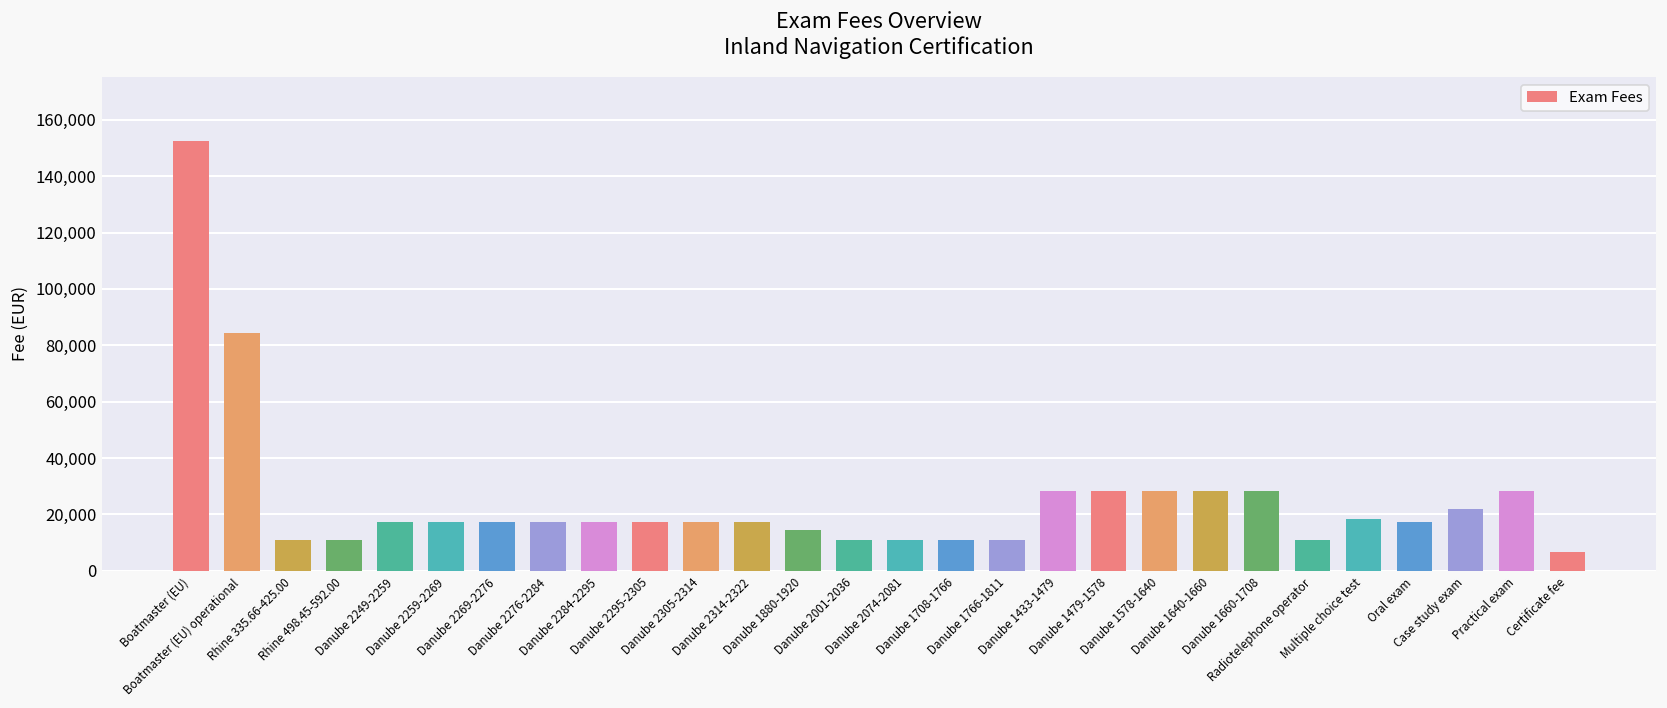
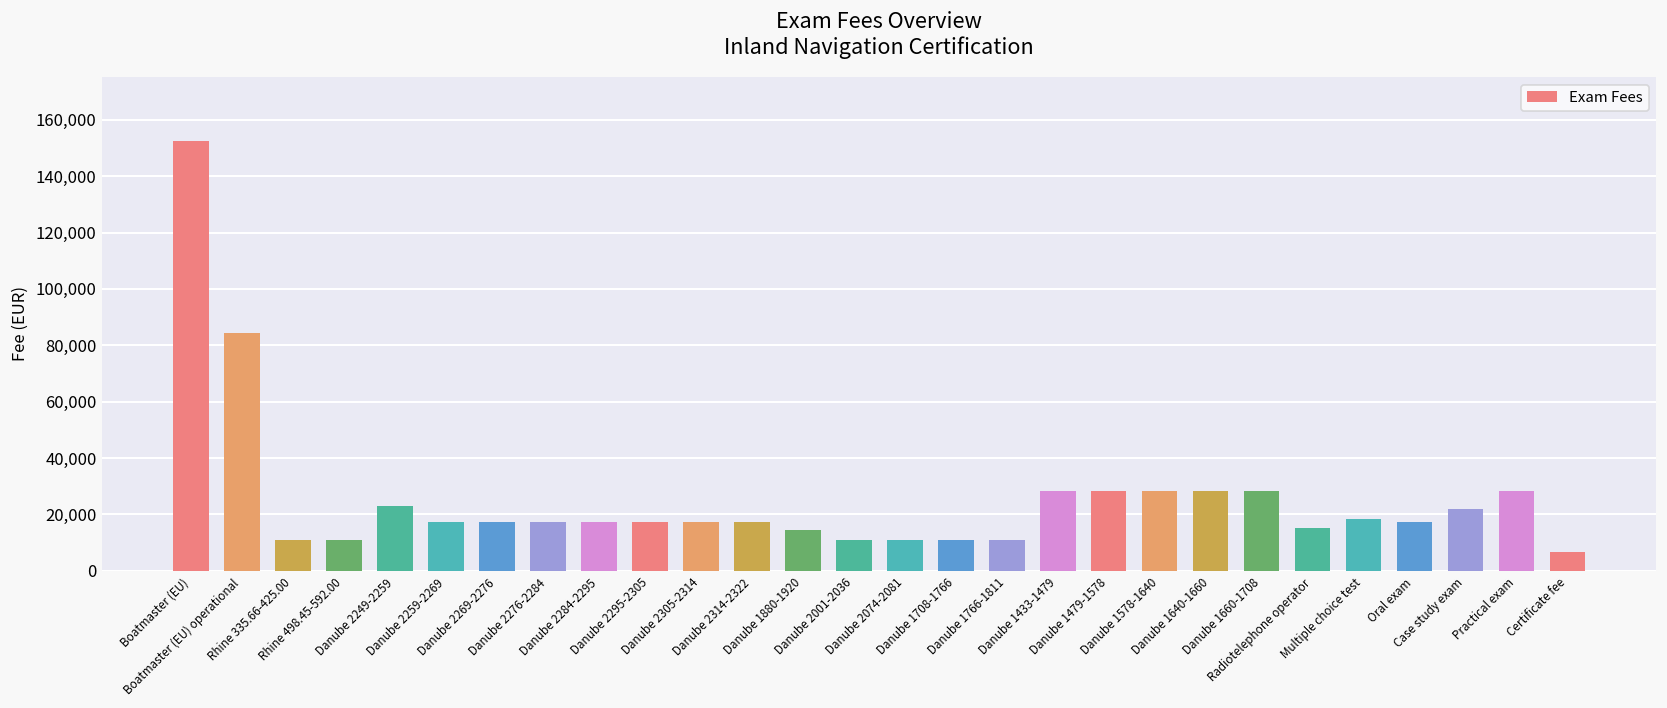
Danube 2249-2259: 17,000 -> 23,000
Radiotelephone operator: 11,000 -> 15,000
